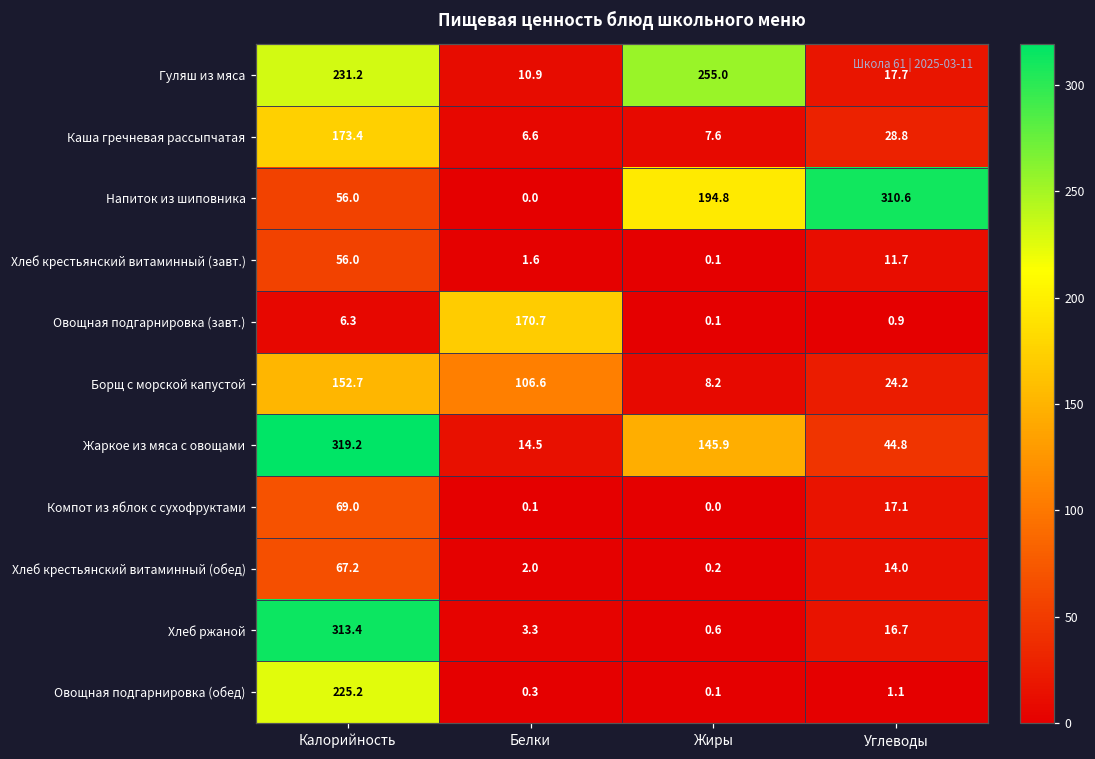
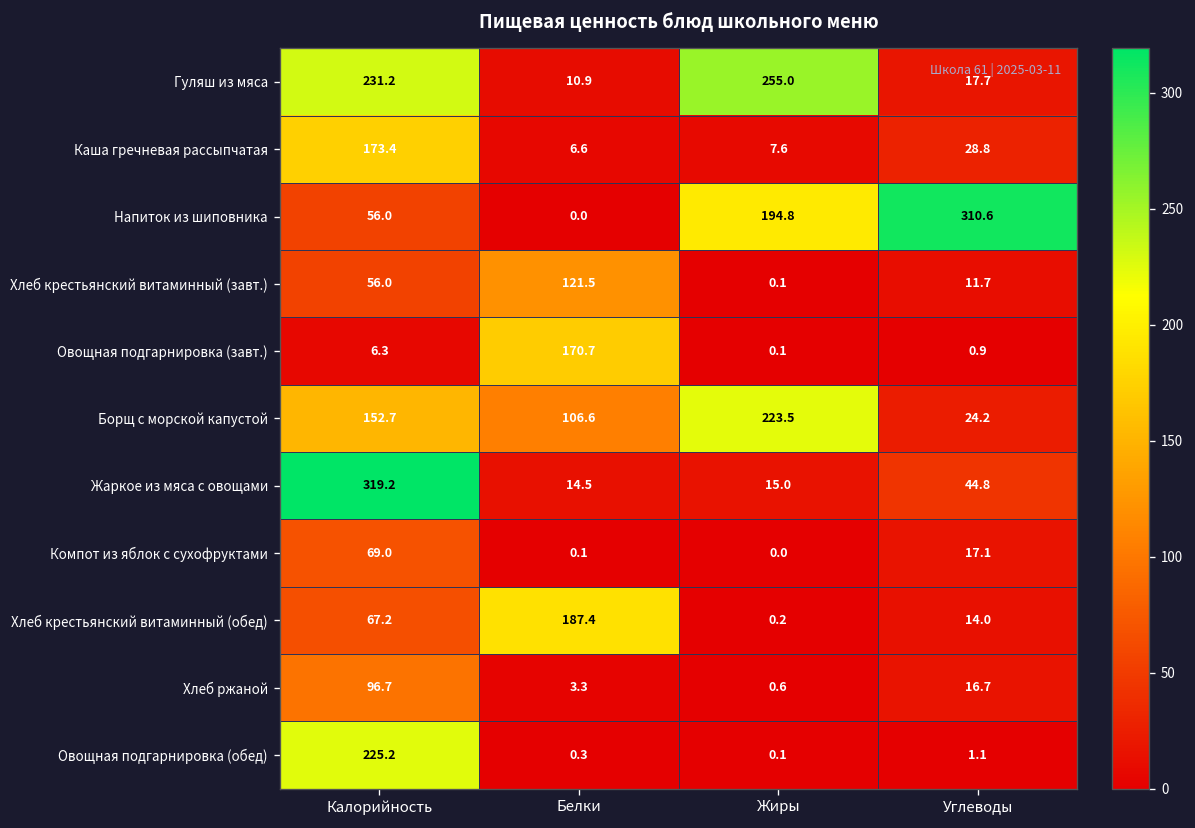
Хлеб крестьянский витаминный (завт.), Белки: 1.6 -> 121.5
Борщ с морской капустой, Жиры: 8.2 -> 223.5
Жаркое из мяса с овощами, Жиры: 145.9 -> 15.0
Хлеб крестьянский витаминный (обед), Белки: 2.0 -> 187.4
Хлеб ржаной, Калорийность: 313.4 -> 96.7
